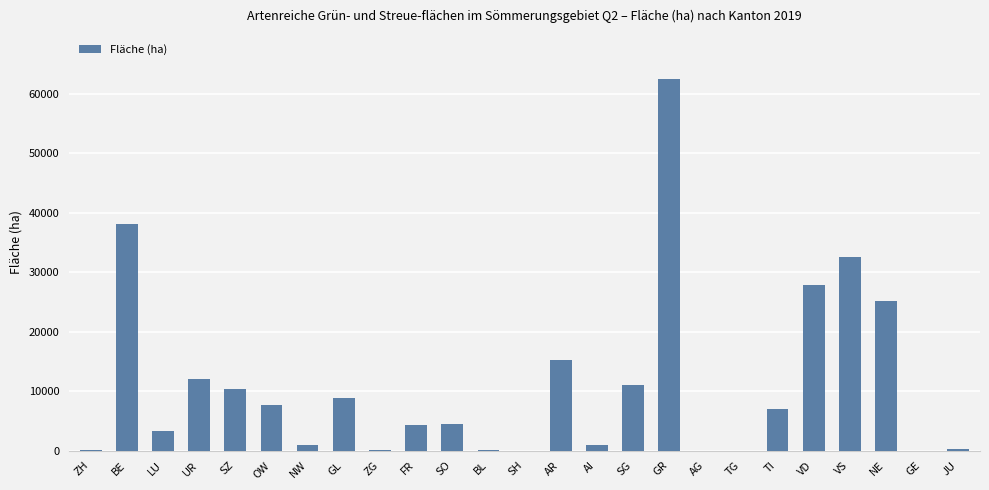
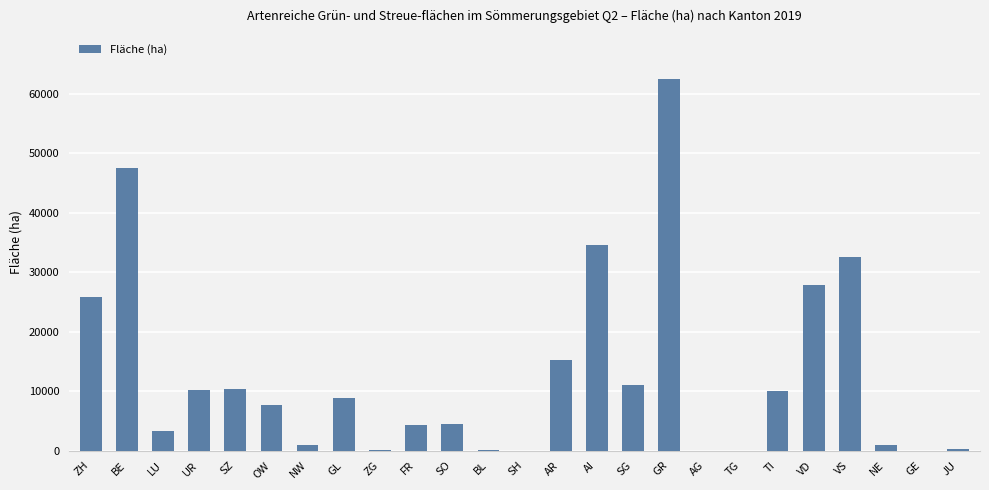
ZH: 0 -> 26000
BE: 38000 -> 48000
UR: 12000 -> 10000
AI: 1000 -> 35000
TI: 7000 -> 10000
NE: 25000 -> 1000
